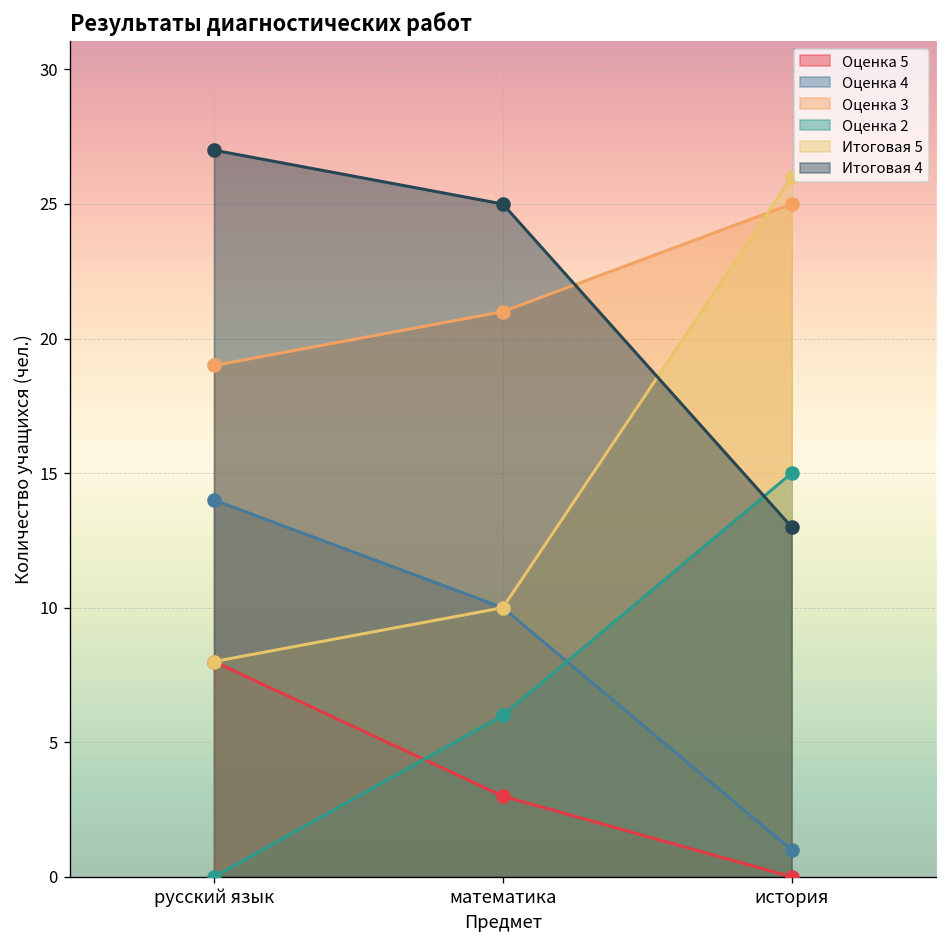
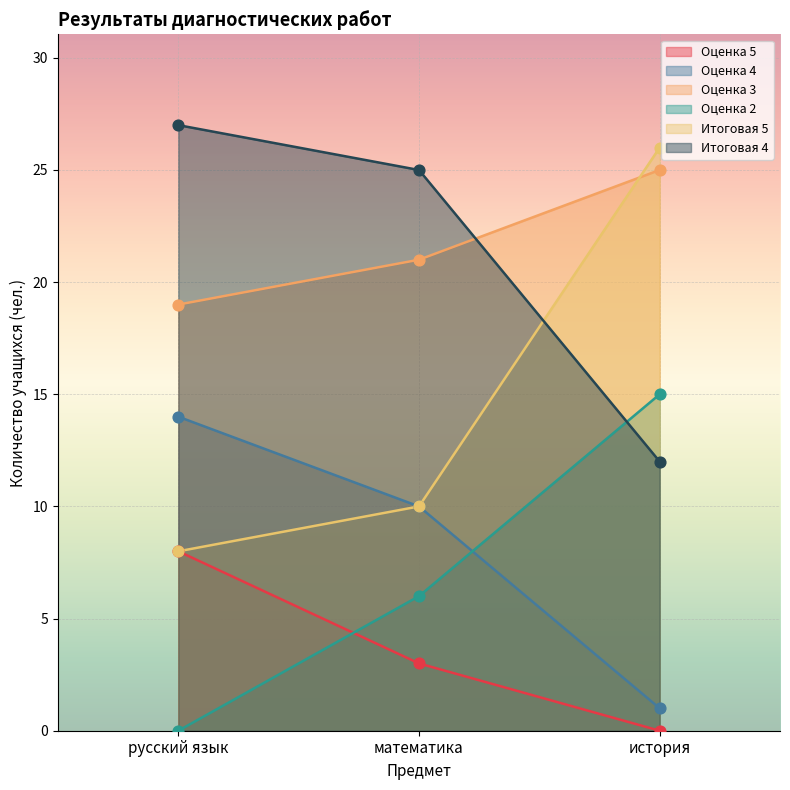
Итоговая 4, история: 13 -> 12
